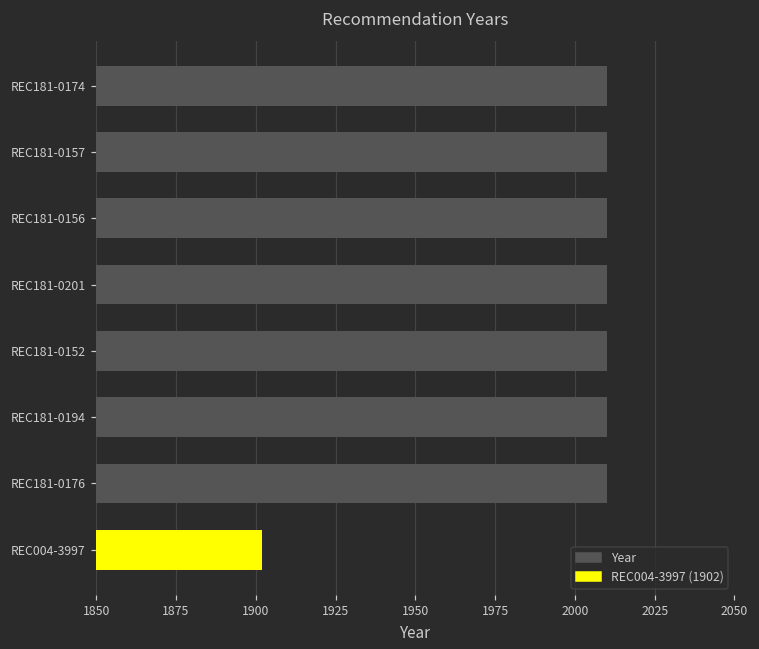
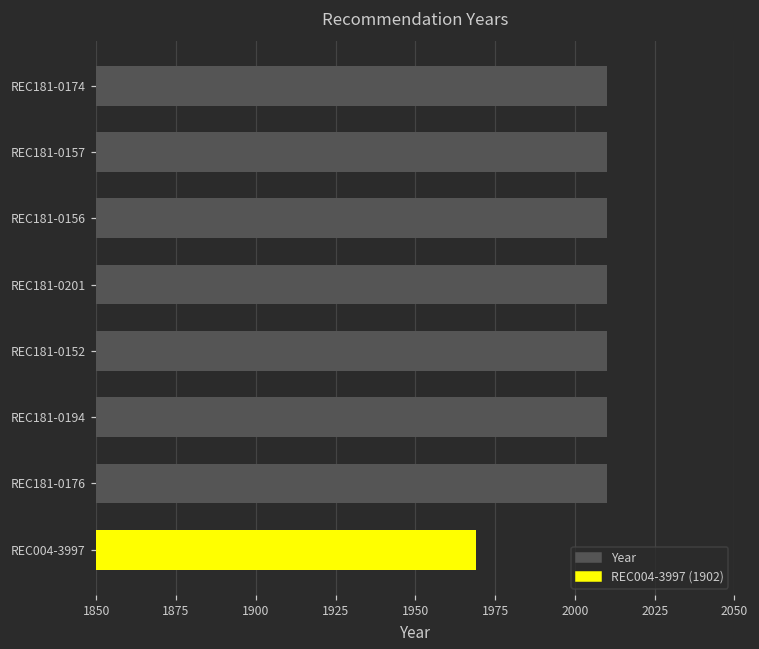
REC004-3997: 1902 -> 1969
